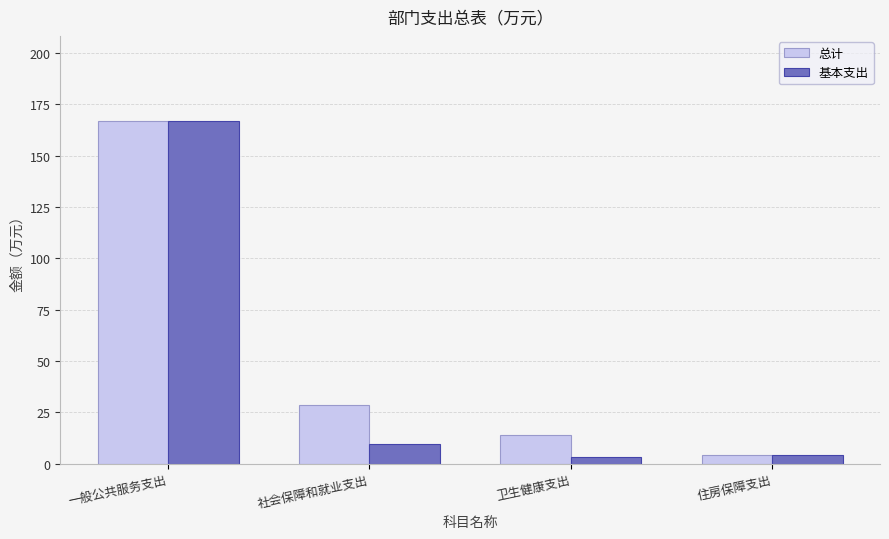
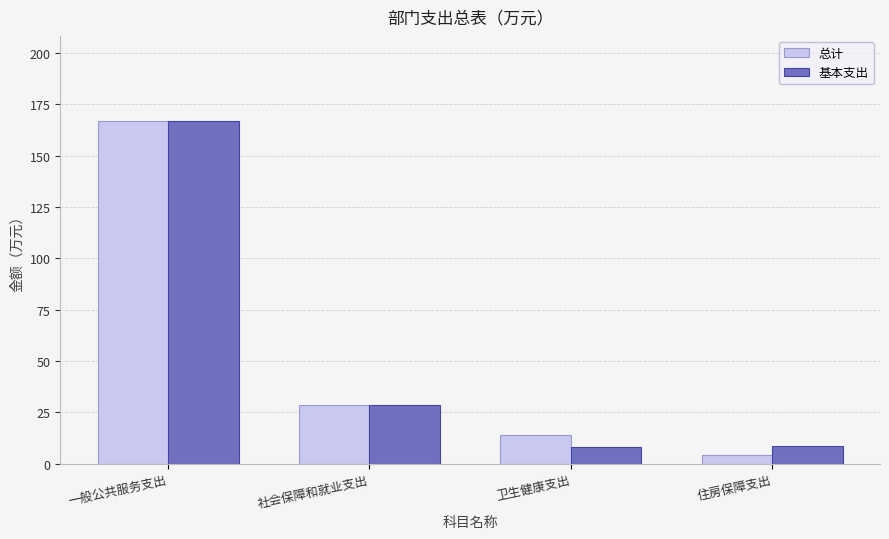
基本支出, 社会保障和就业支出: 9 -> 29
基本支出, 卫生健康支出: 3 -> 8
基本支出, 住房保障支出: 4 -> 8
